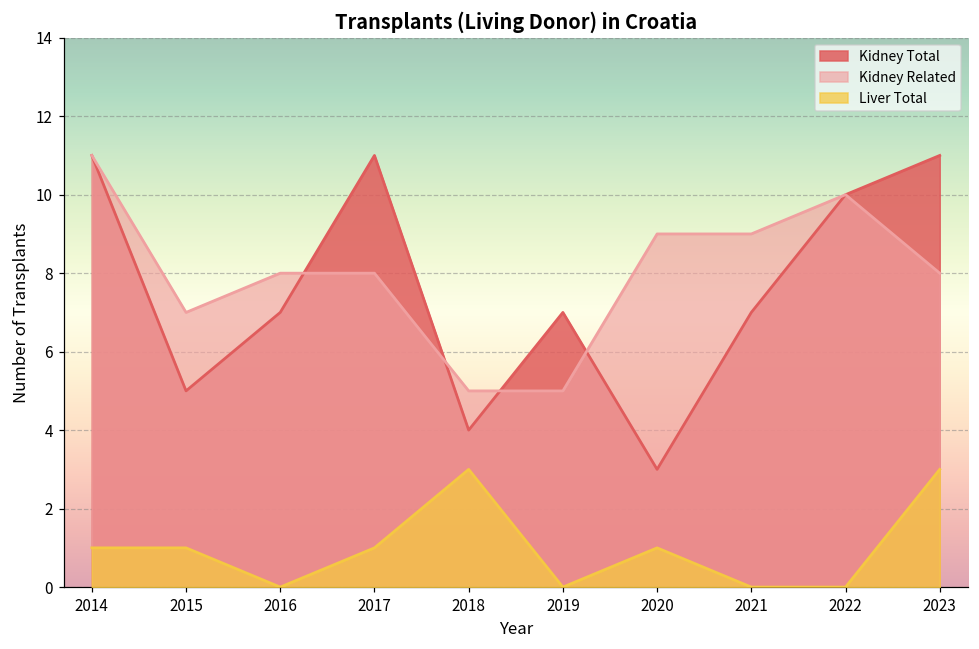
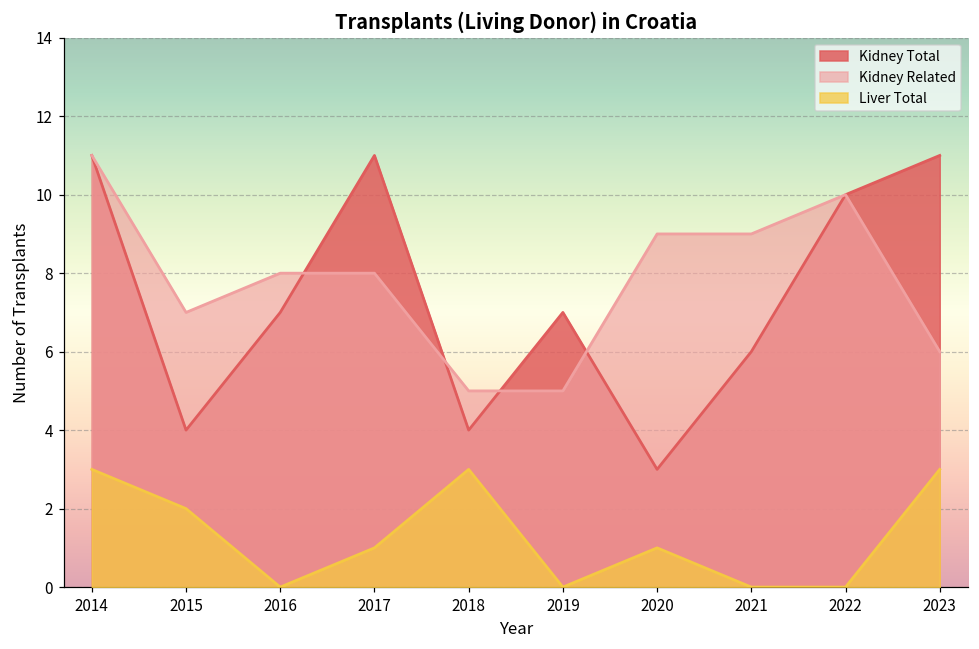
Liver Total, 2014: 1 -> 3
Kidney Total, 2015: 5 -> 4
Liver Total, 2015: 1 -> 2
Kidney Total, 2021: 7 -> 6
Kidney Related, 2023: 8 -> 6
